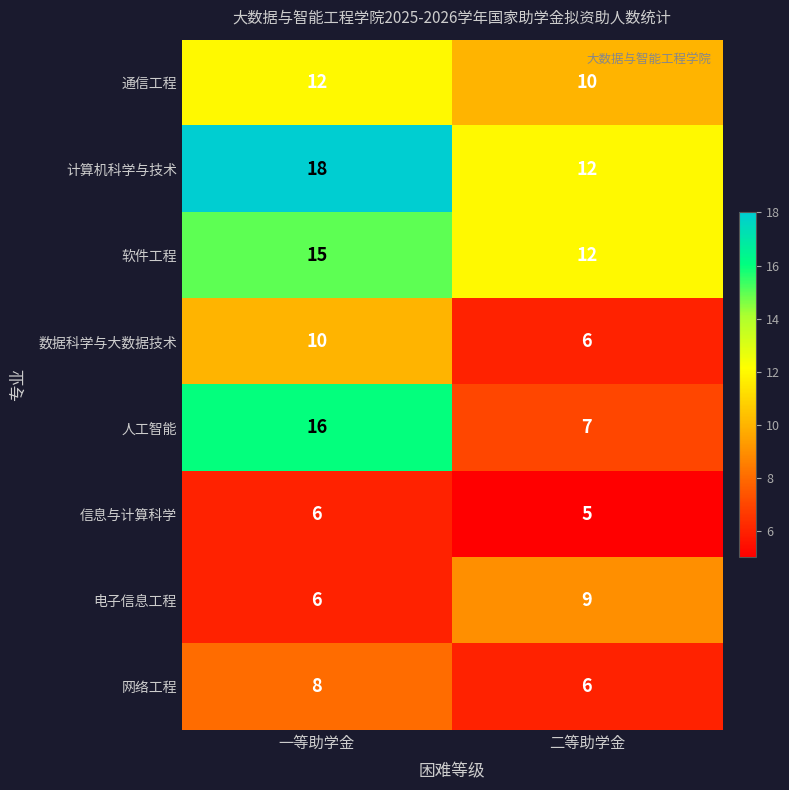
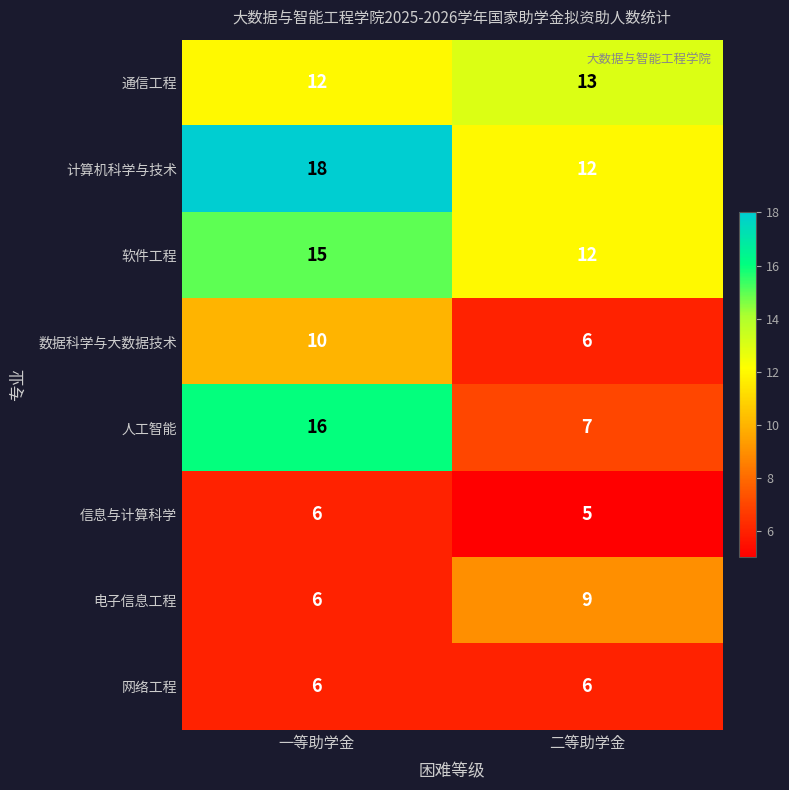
通信工程, 二等助学金: 10 -> 13
网络工程, 一等助学金: 8 -> 6
